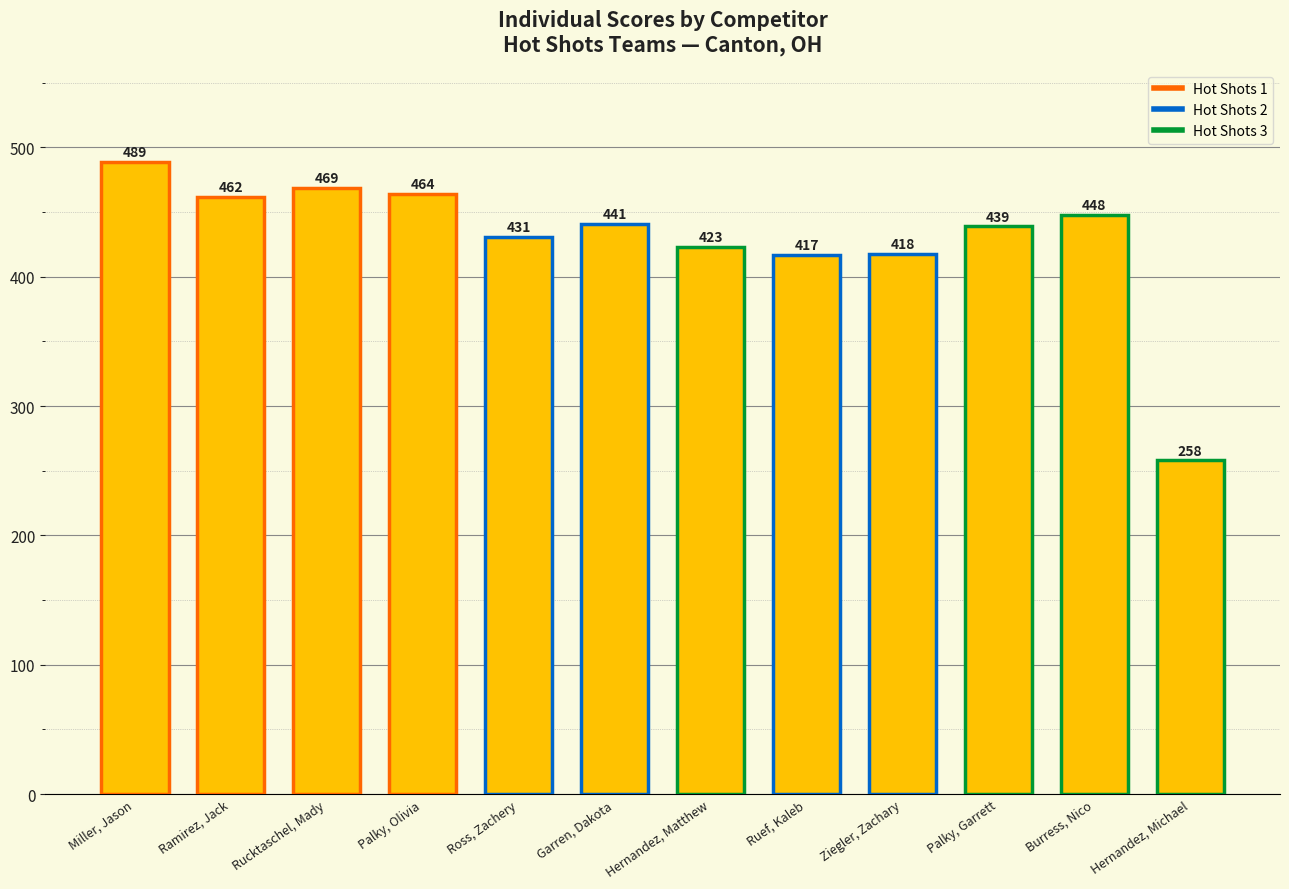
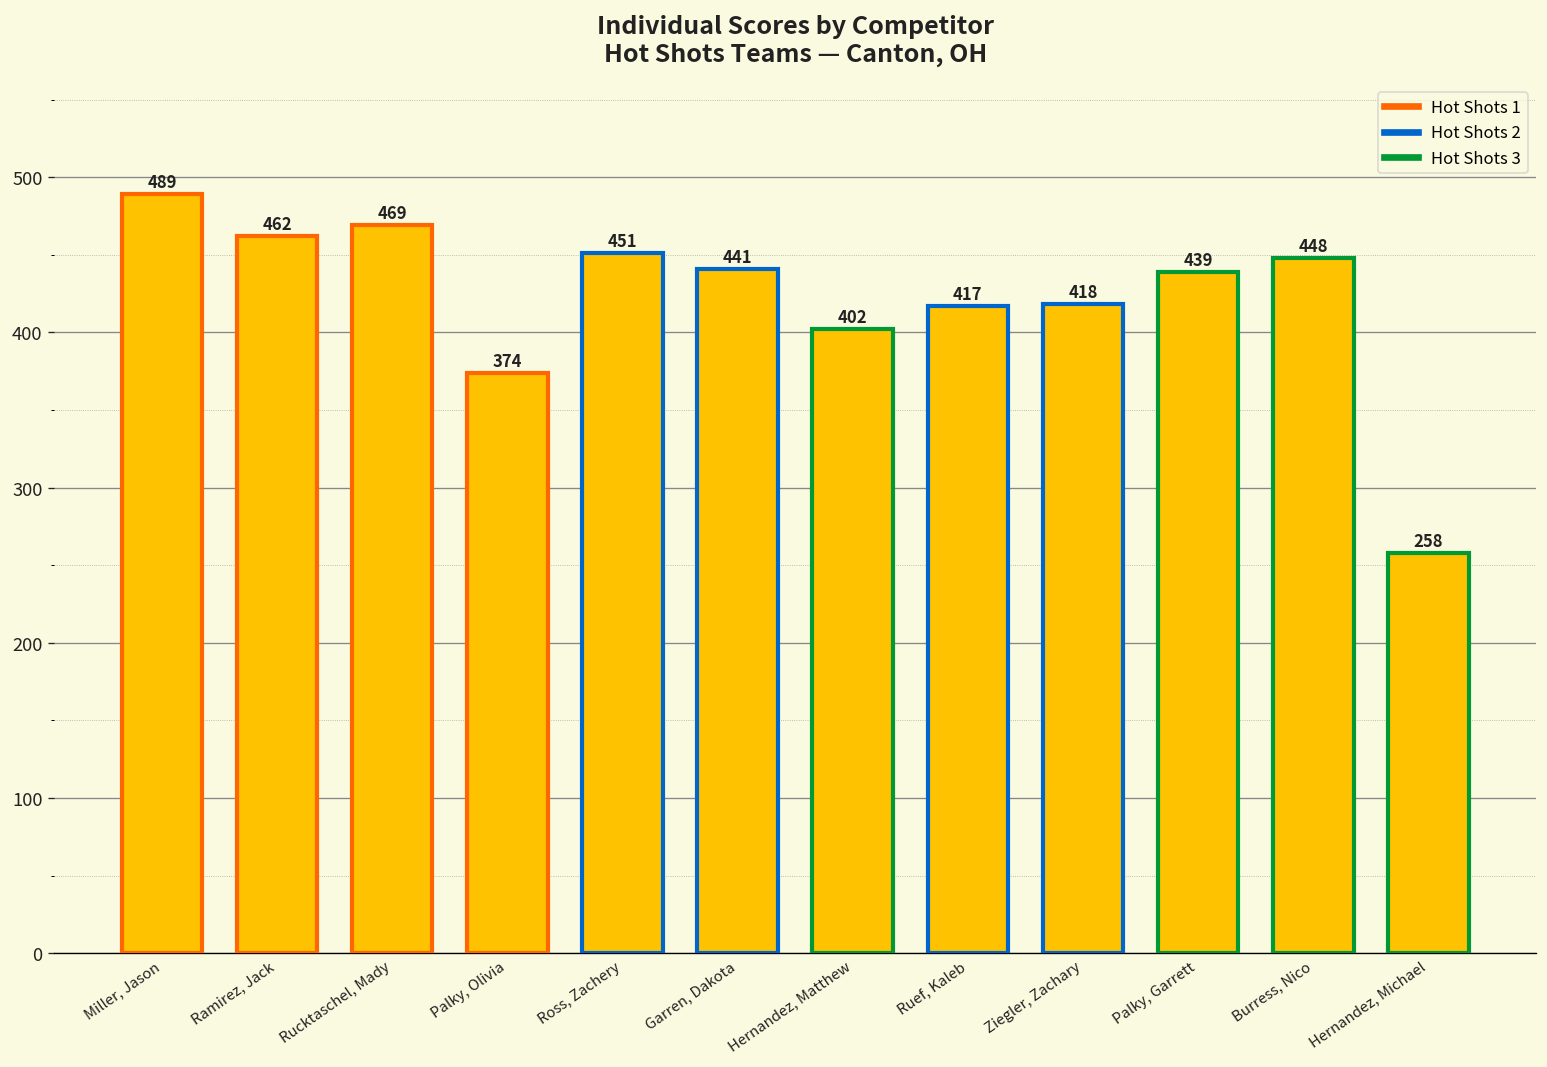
Palky, Olivia: 464 -> 374
Ross, Zachery: 431 -> 451
Hernandez, Matthew: 423 -> 402
